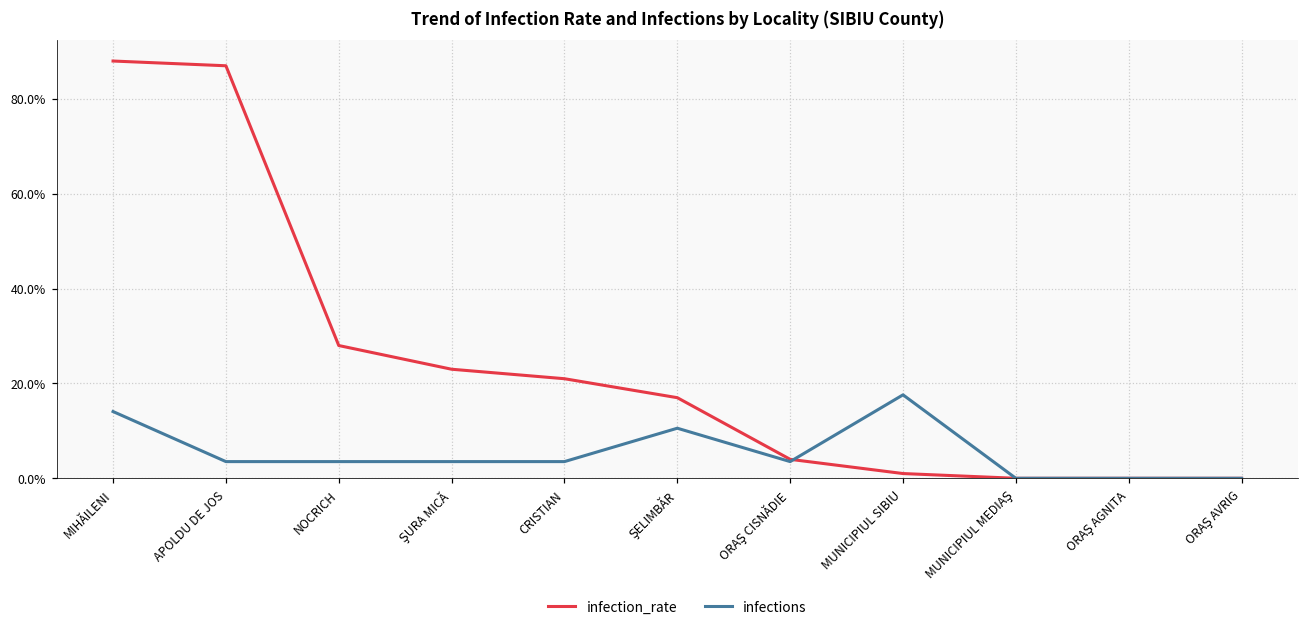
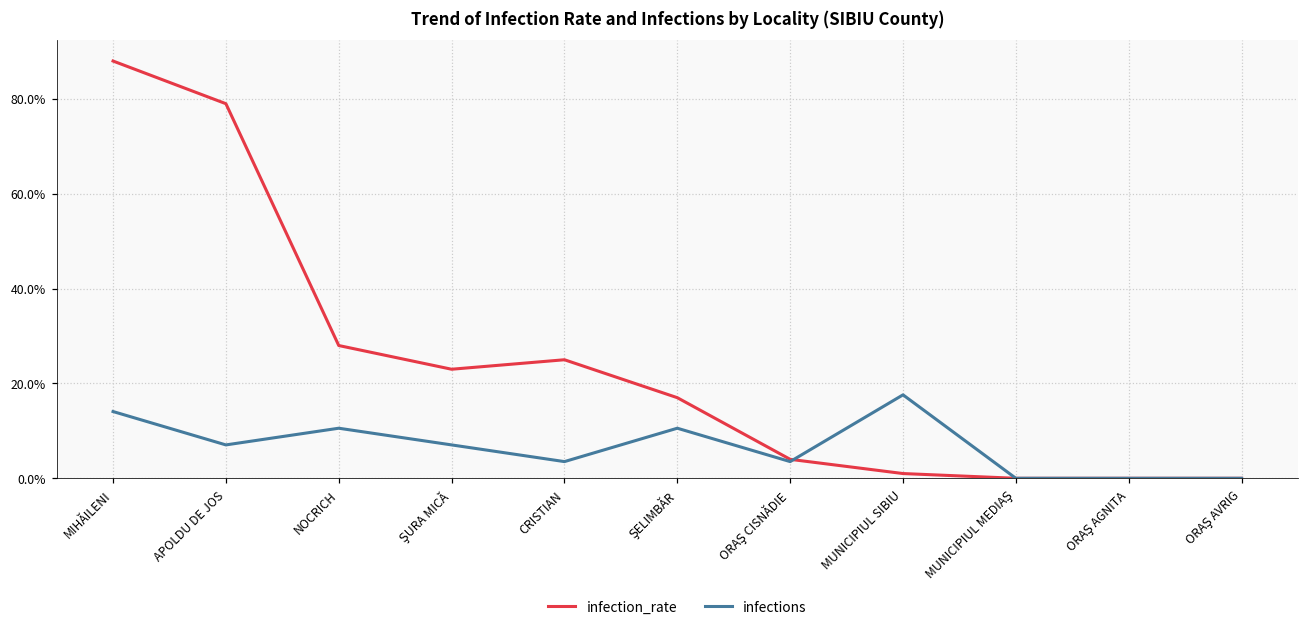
infection_rate, APOLDU DE JOS: 87% -> 79%
infections, APOLDU DE JOS: 4% -> 7%
infections, NOCRICH: 4% -> 11%
infections, ŞURA MICĂ: 4% -> 7%
infection_rate, CRISTIAN: 21% -> 25%
